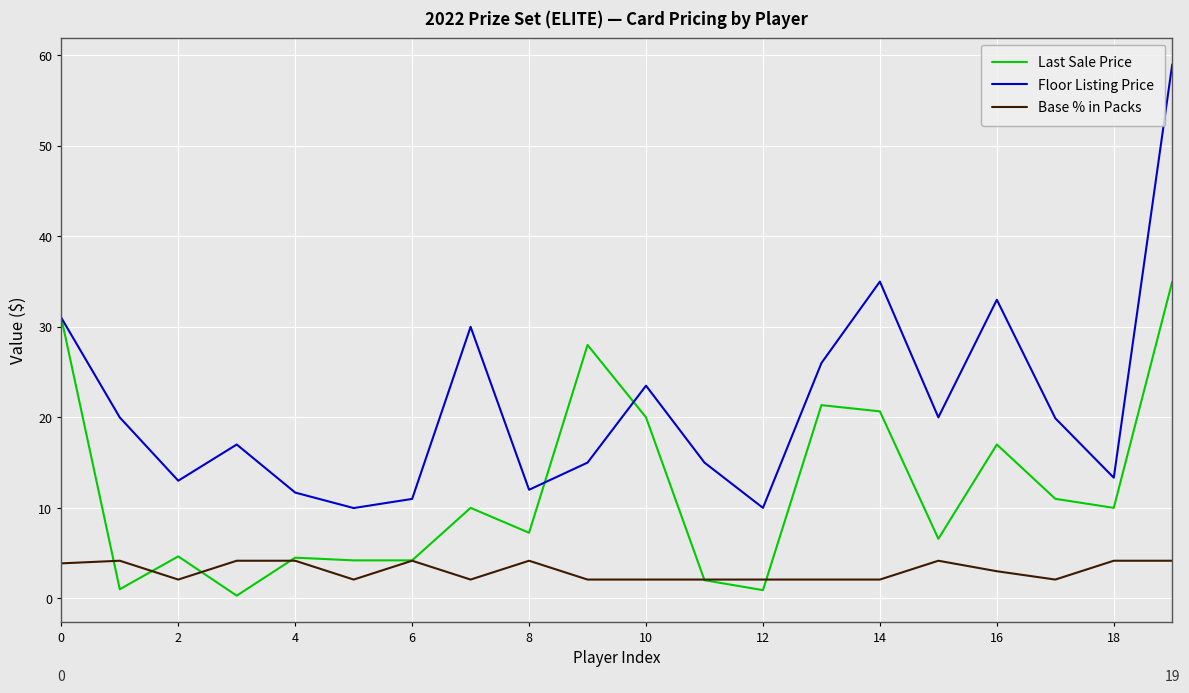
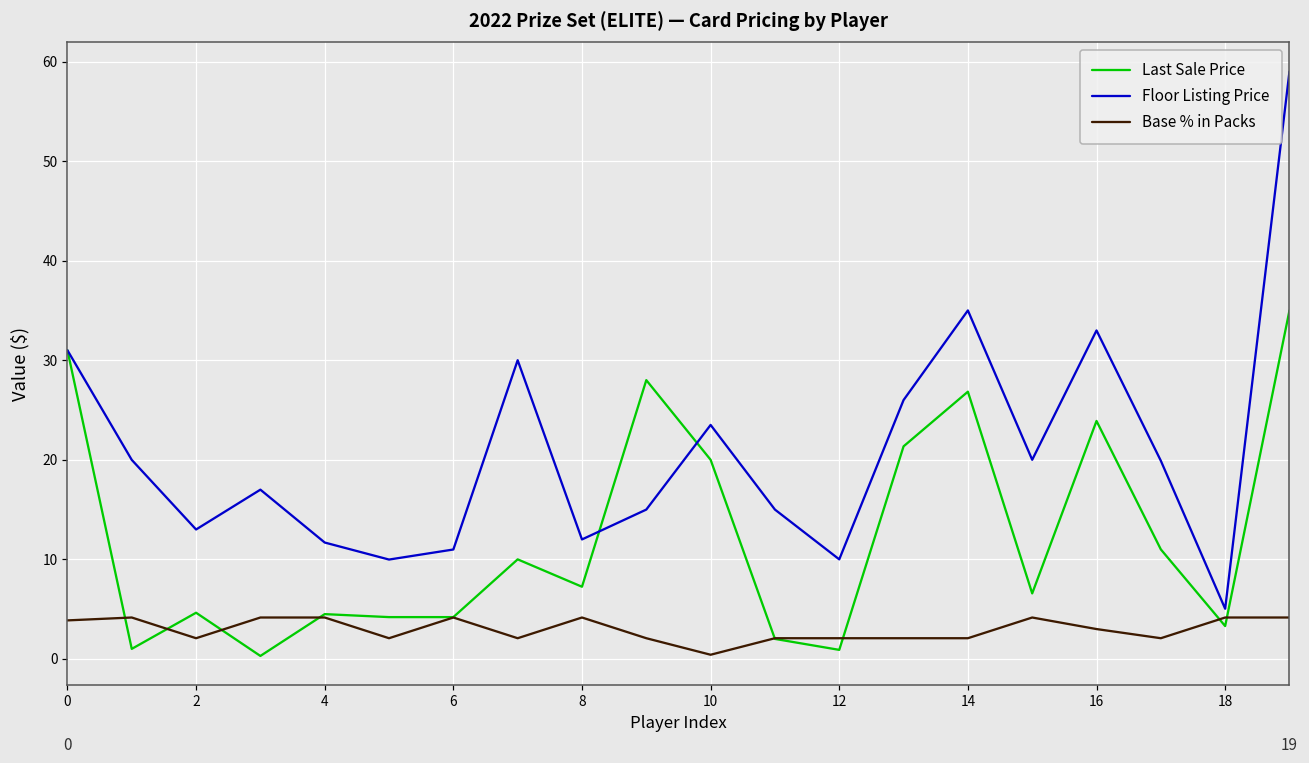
Base % in Packs, 10: 2 -> 0
Last Sale Price, 14: 21 -> 27
Last Sale Price, 16: 17 -> 24
Last Sale Price, 18: 10 -> 3
Floor Listing Price, 18: 13 -> 5
